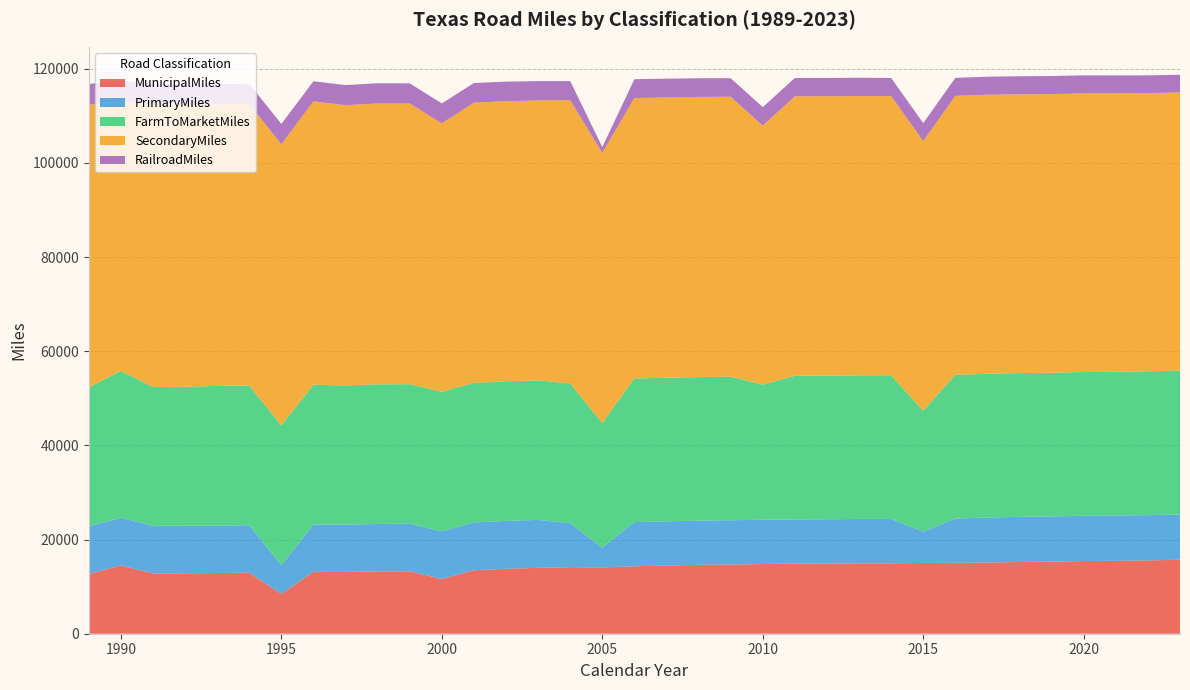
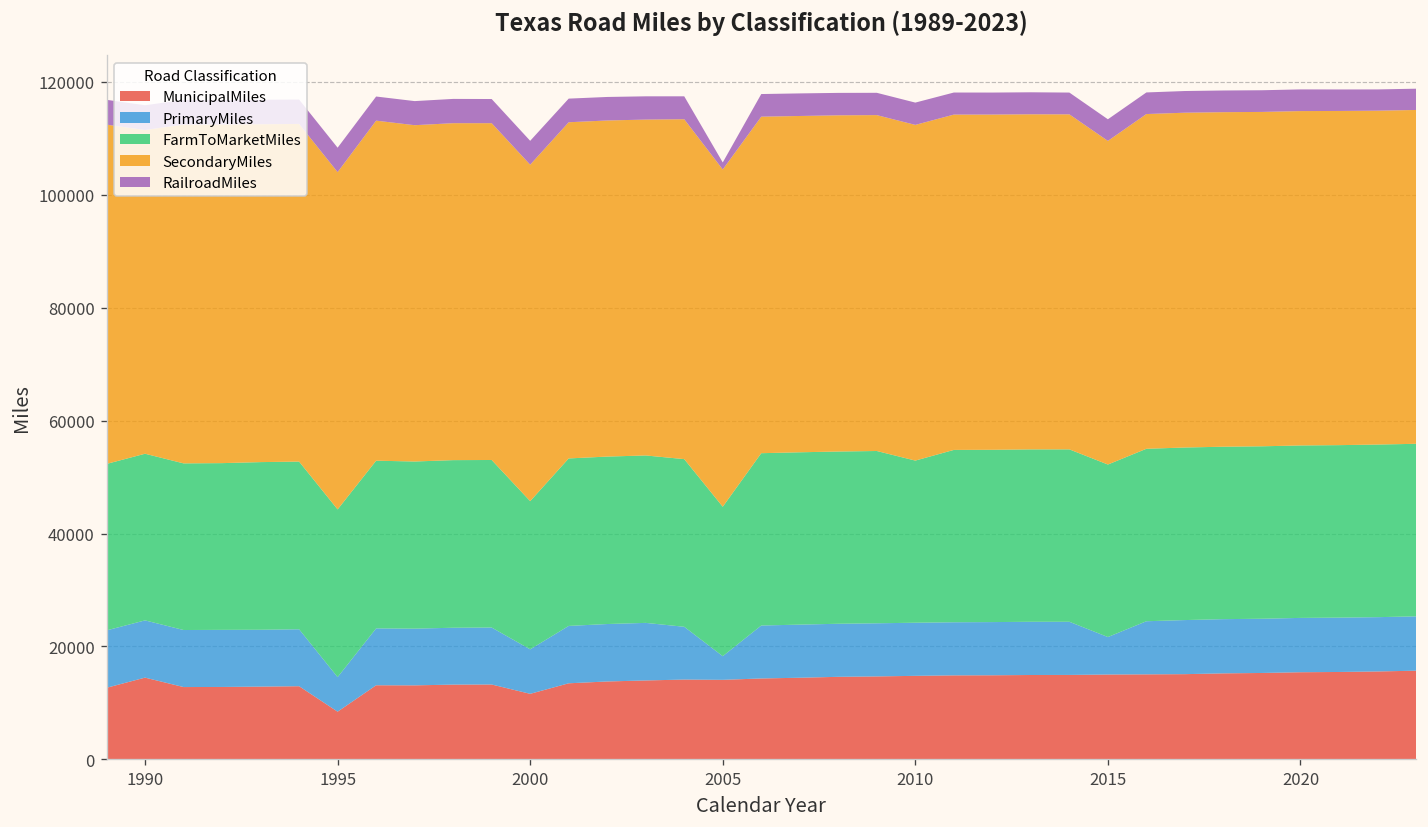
FarmToMarketMiles, 1990: 31000 -> 30000
PrimaryMiles, 2000: 10000 -> 8000
FarmToMarketMiles, 2000: 30000 -> 26000
SecondaryMiles, 2000: 57000 -> 60000
SecondaryMiles, 2005: 57000 -> 60000
SecondaryMiles, 2010: 55000 -> 59000
FarmToMarketMiles, 2015: 26000 -> 31000
